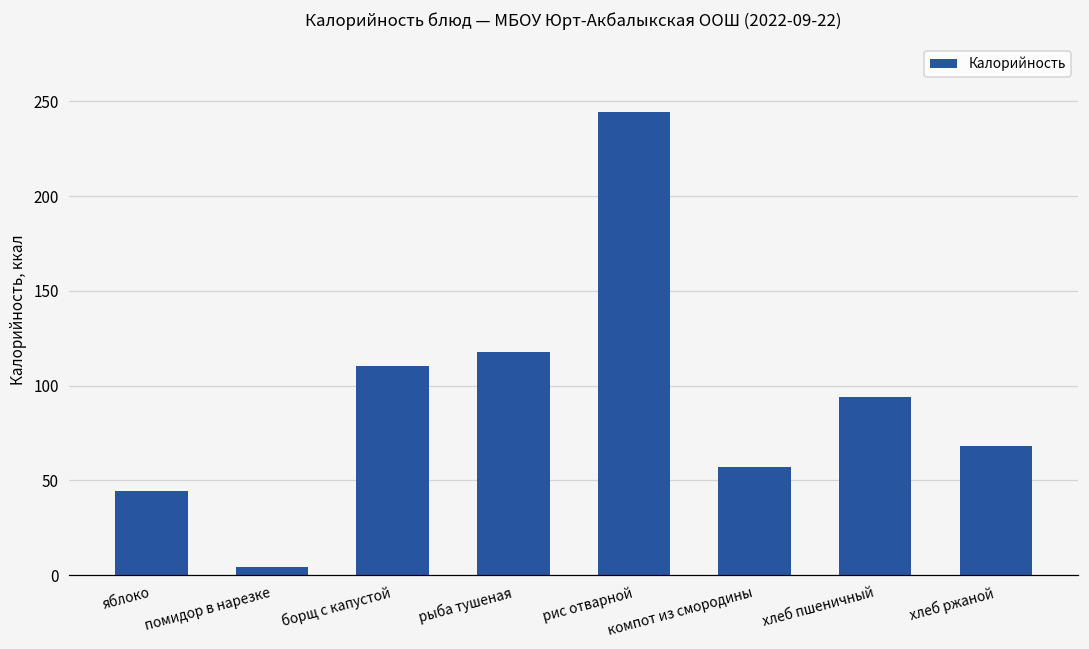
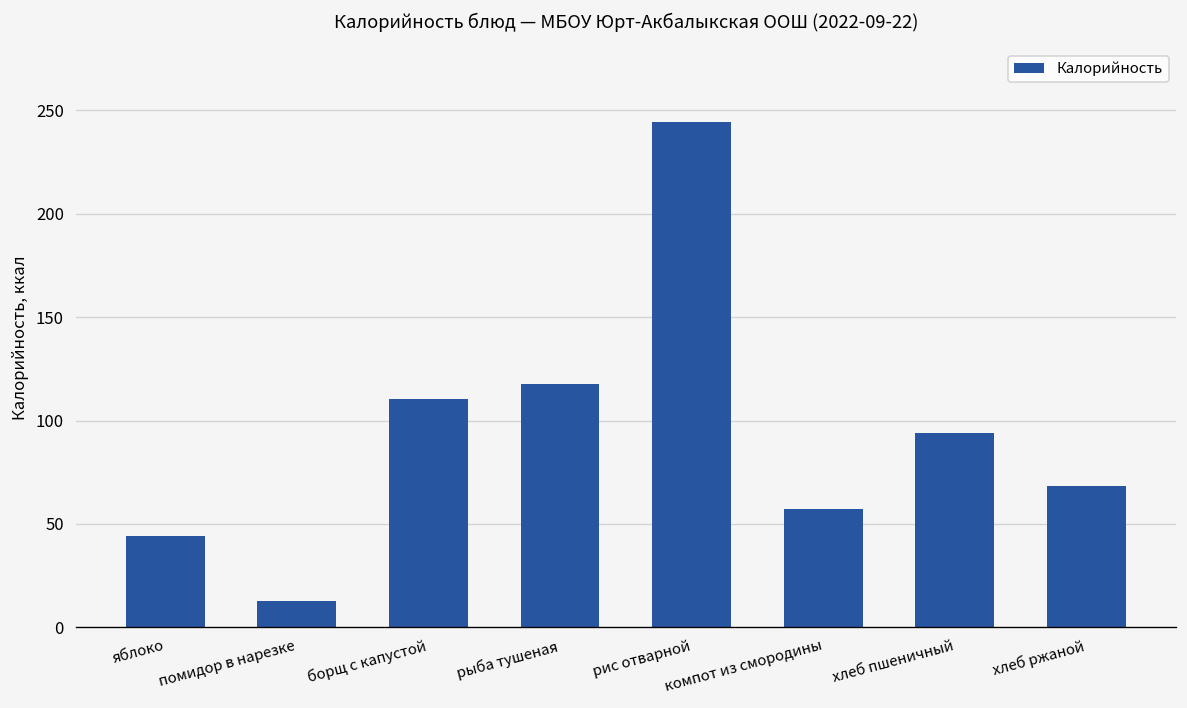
помидор в нарезке: 4 -> 13
